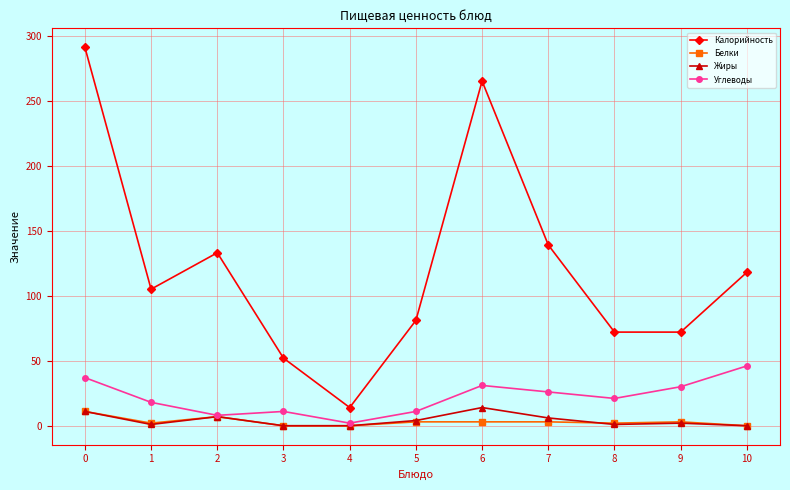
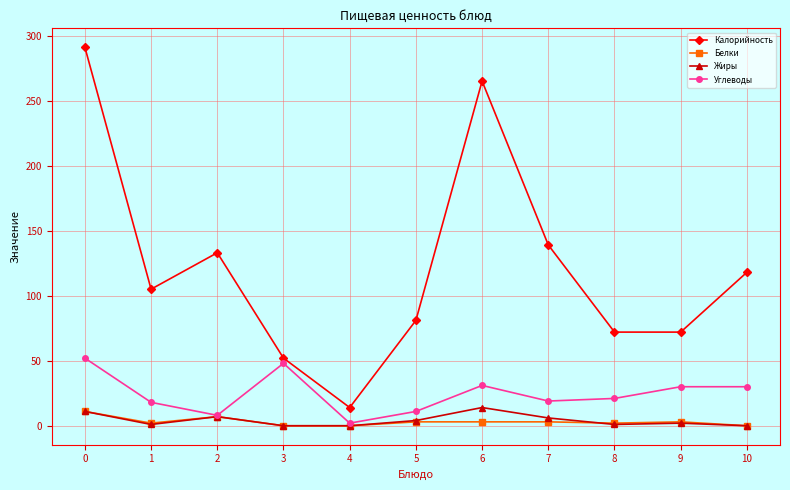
Углеводы, 0: 37 -> 52
Углеводы, 3: 11 -> 48
Углеводы, 7: 26 -> 19
Углеводы, 10: 46 -> 30
